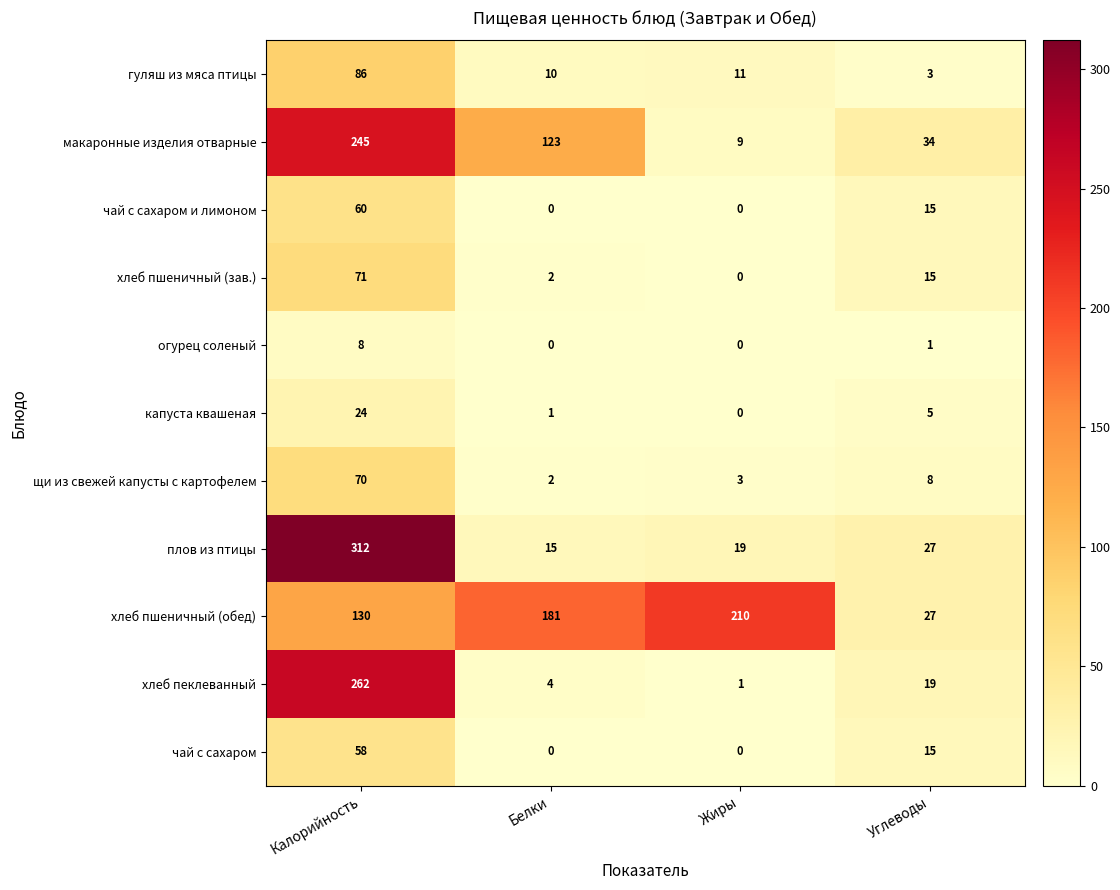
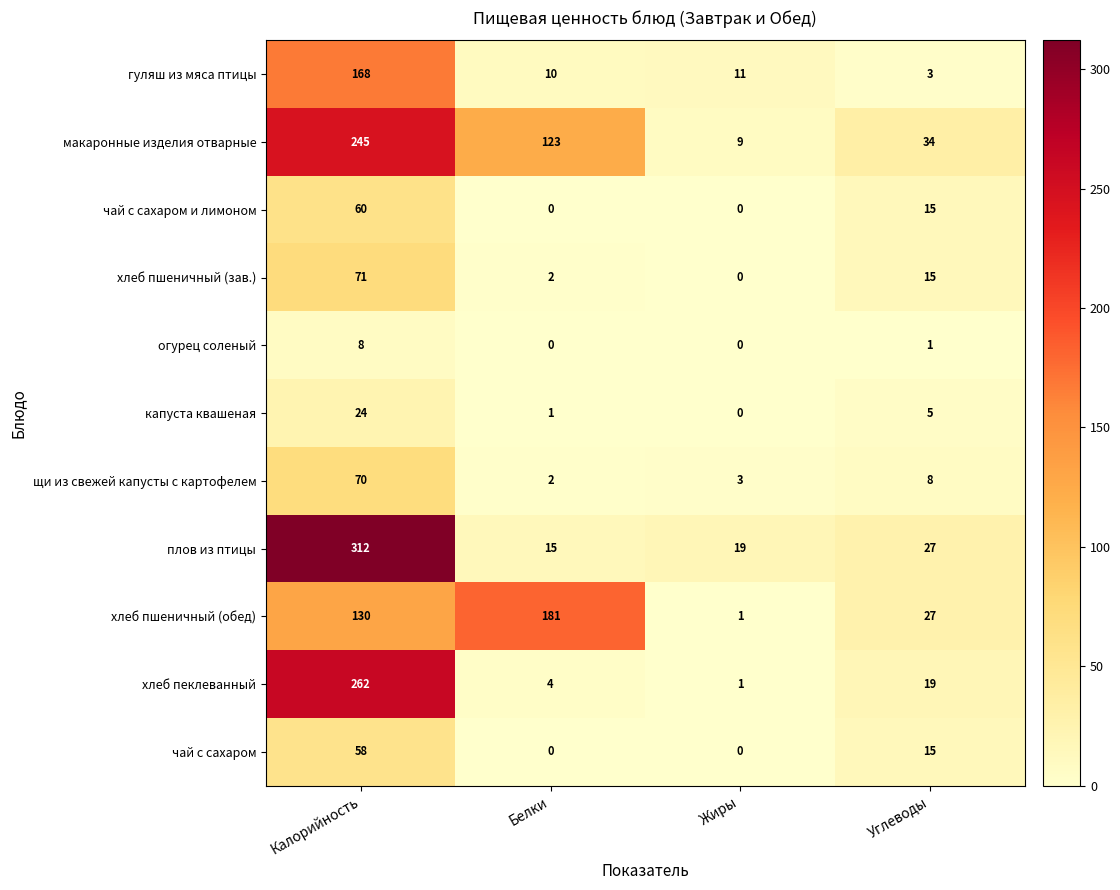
гуляш из мяса птицы, Калорийность: 86 -> 168
хлеб пшеничный (обед), Жиры: 210 -> 1
